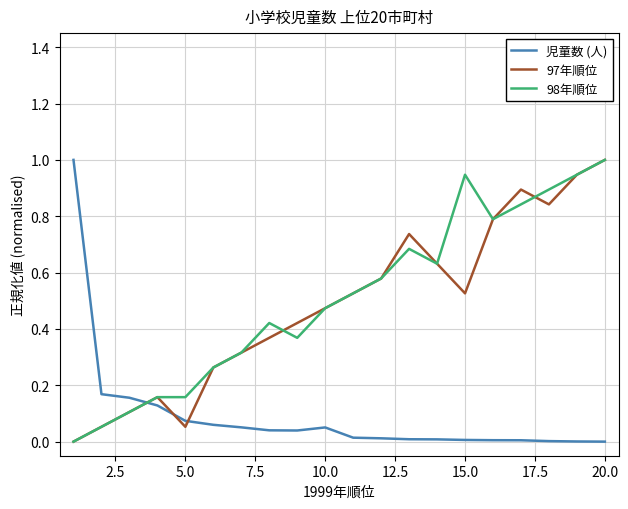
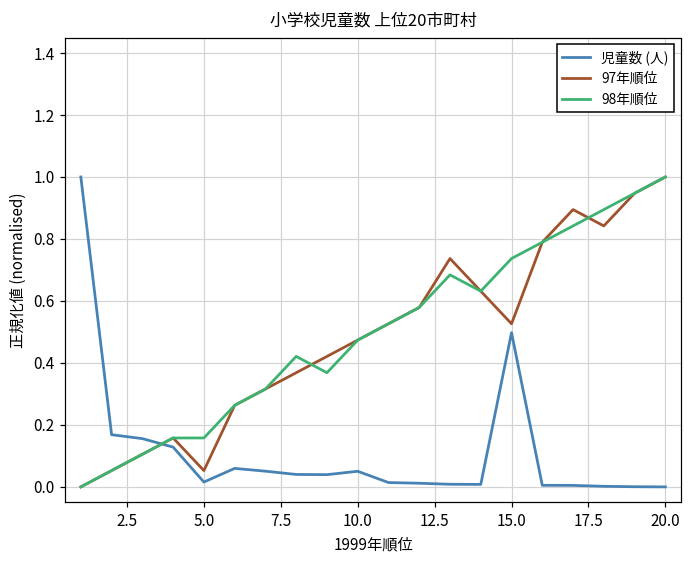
児童数 (人), 5.0: 0.07 -> 0.02
児童数 (人), 15.0: 0.01 -> 0.50
98年順位, 15.0: 0.95 -> 0.74
